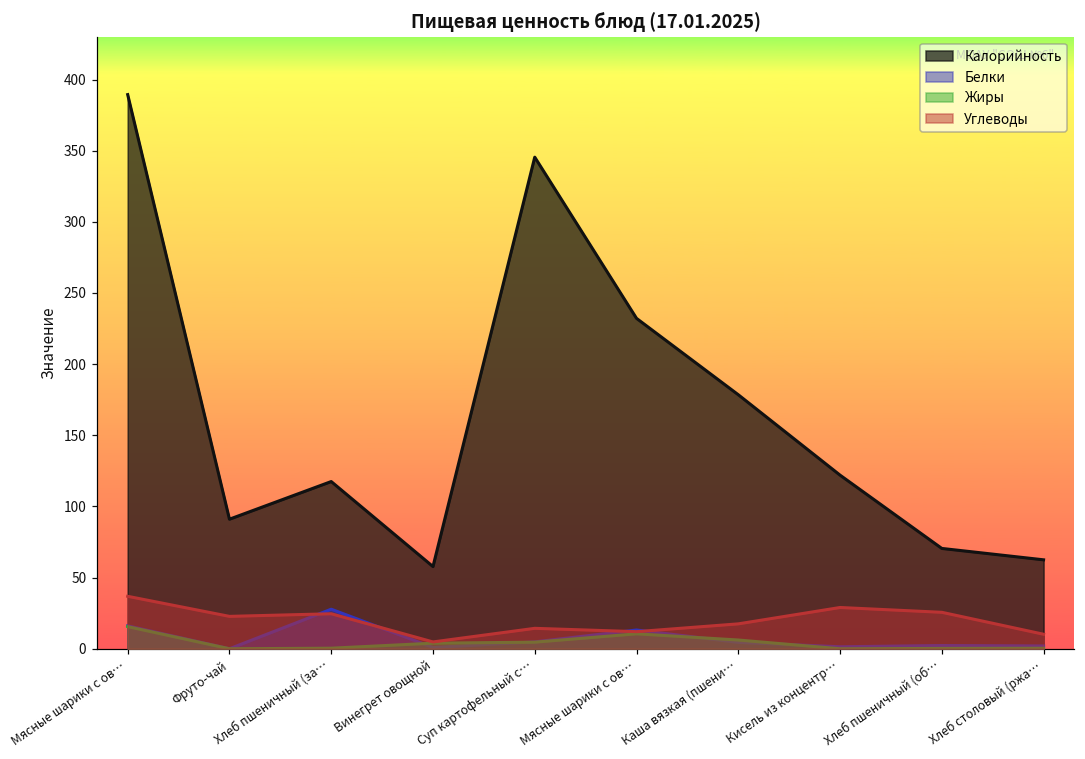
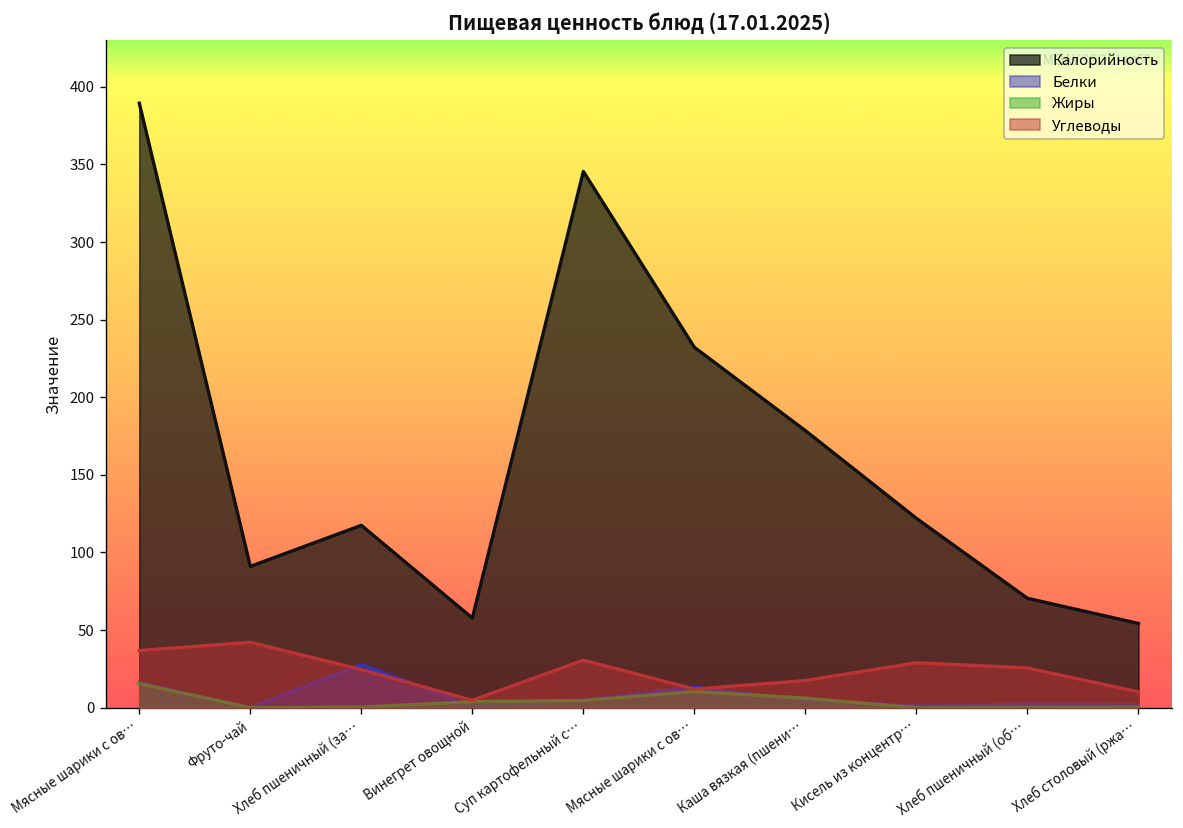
Углеводы, Фруто-чай: 23 -> 42
Углеводы, Суп картофельный с…: 14 -> 31
Калорийность, Хлеб столовый (ржа…: 63 -> 54
